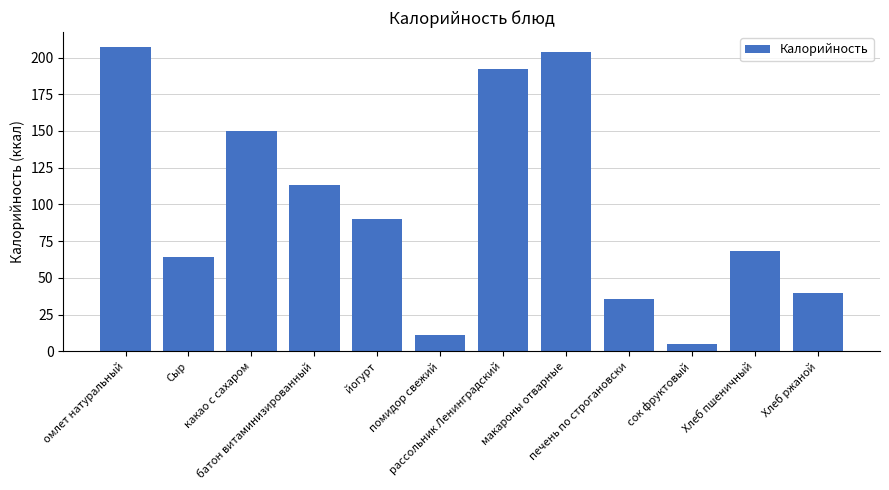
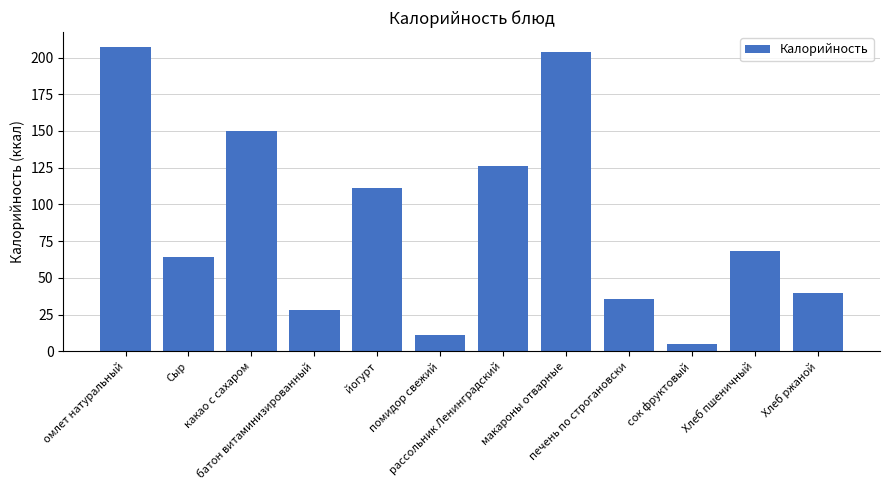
батон витаминизированный: 113 -> 28
йогурт: 90 -> 111
рассольник Ленинградский: 192 -> 126
